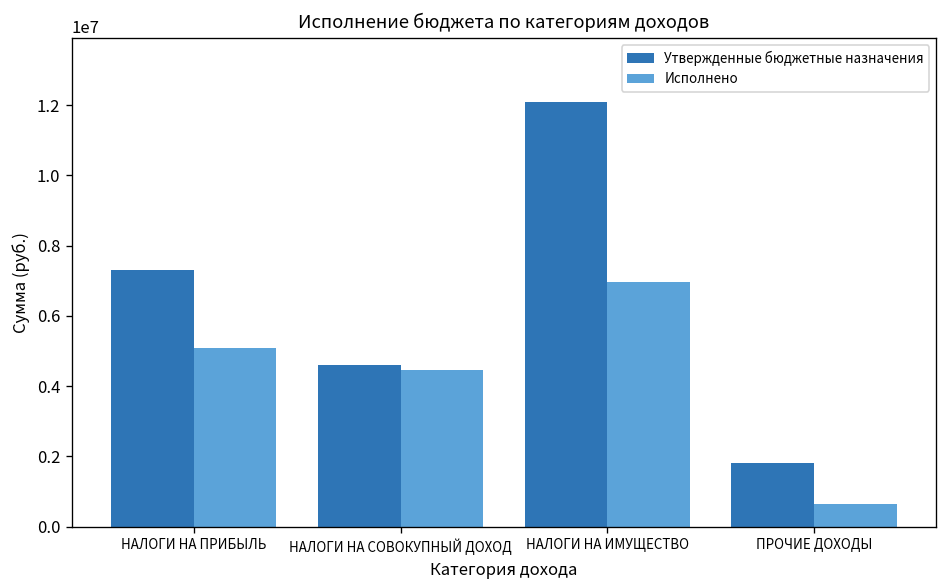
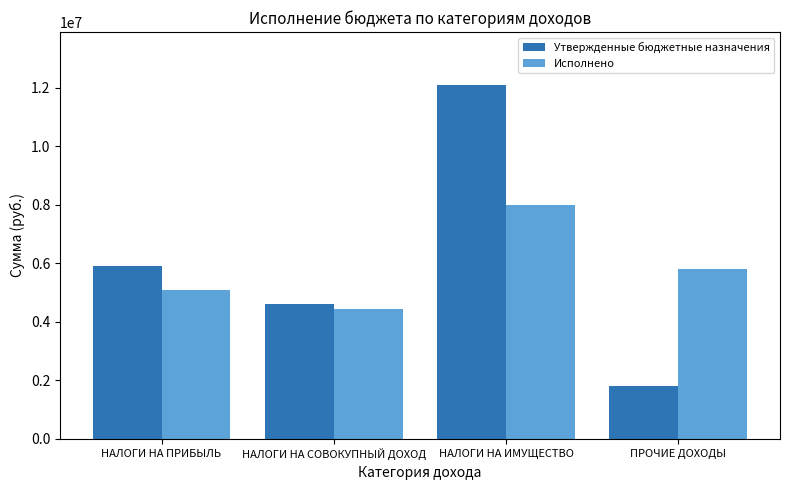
Утвержденные бюджетные назначения, НАЛОГИ НА ПРИБЫЛЬ: 7300000 -> 5900000
Исполнено, НАЛОГИ НА ИМУЩЕСТВО: 7000000 -> 8000000
Исполнено, ПРОЧИЕ ДОХОДЫ: 700000 -> 5800000
